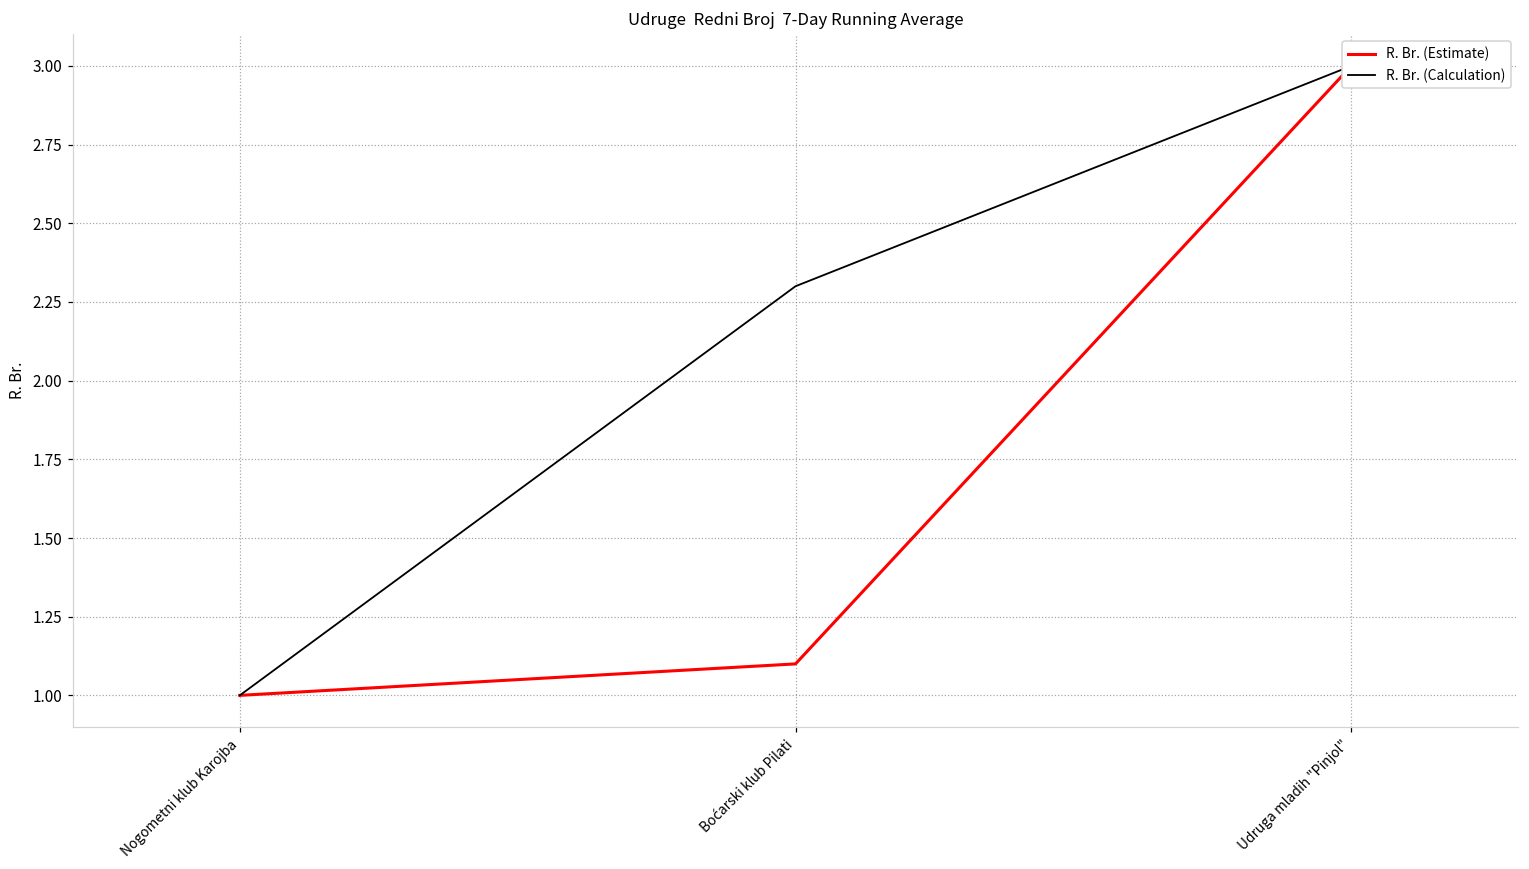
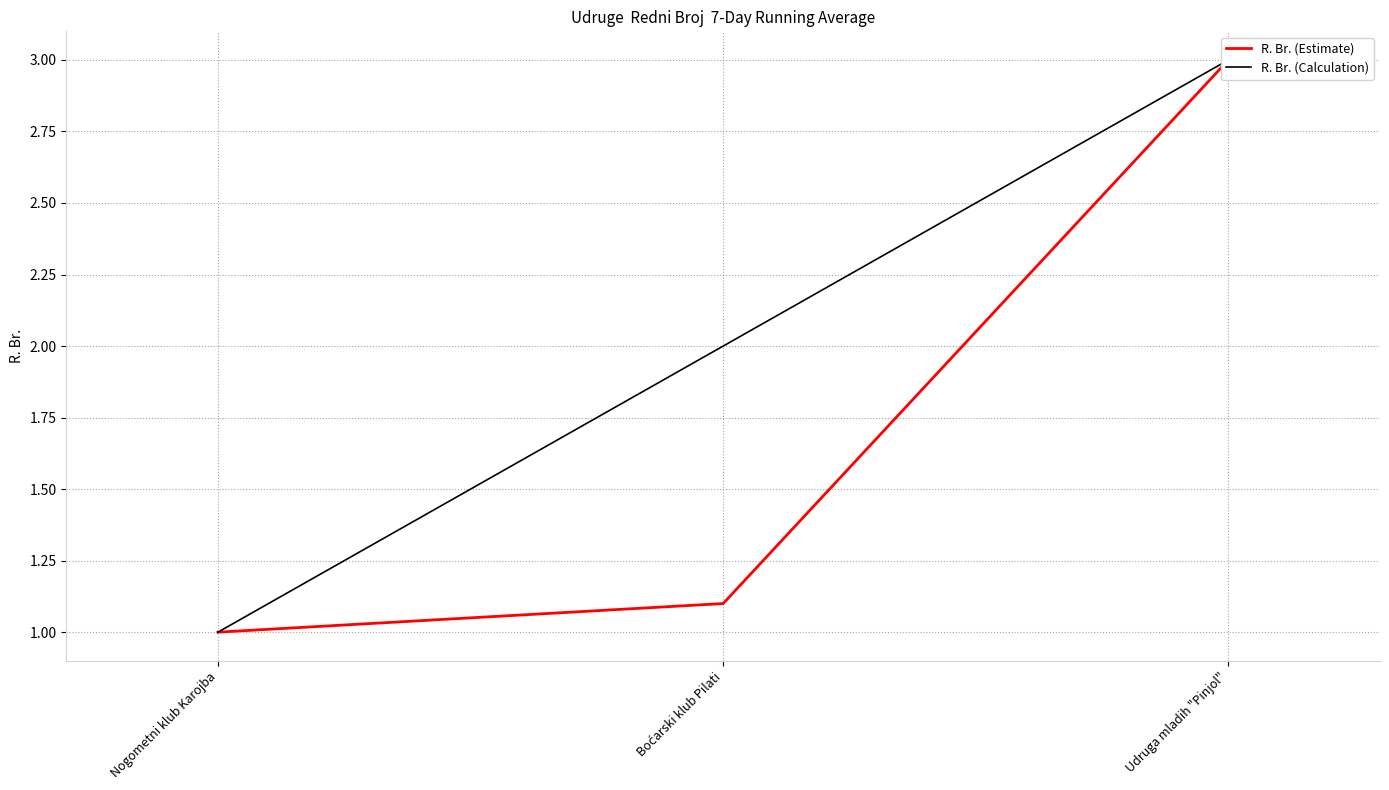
R. Br. (Calculation), Boćarski klub Pilati: 2.3 -> 2.0
